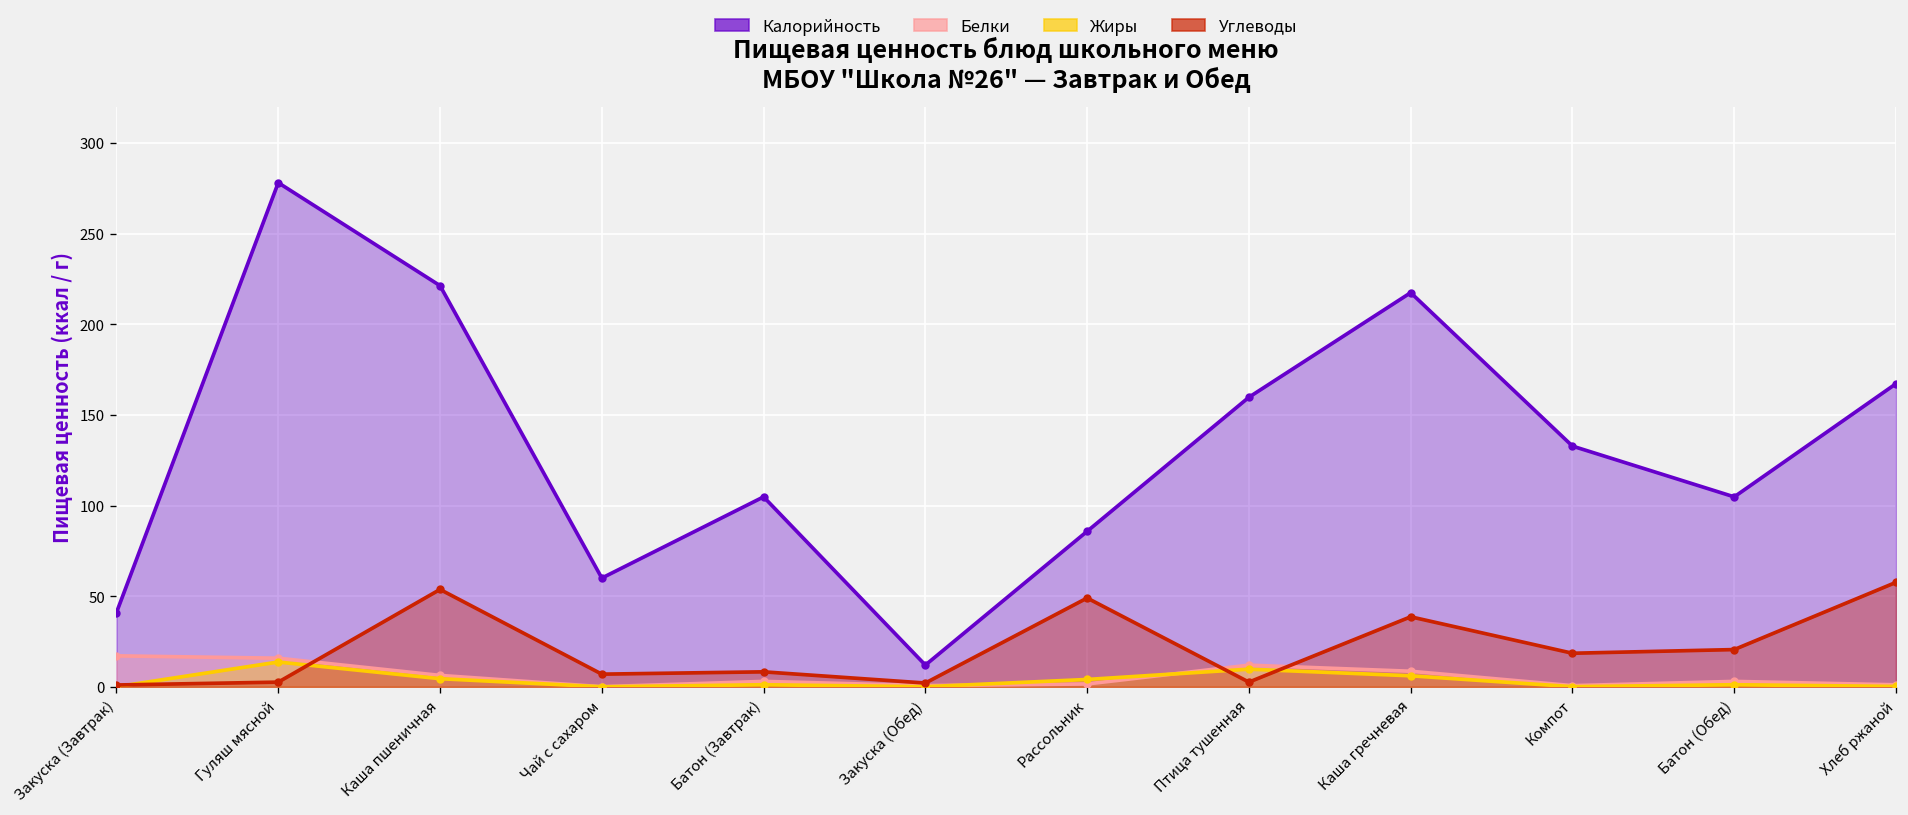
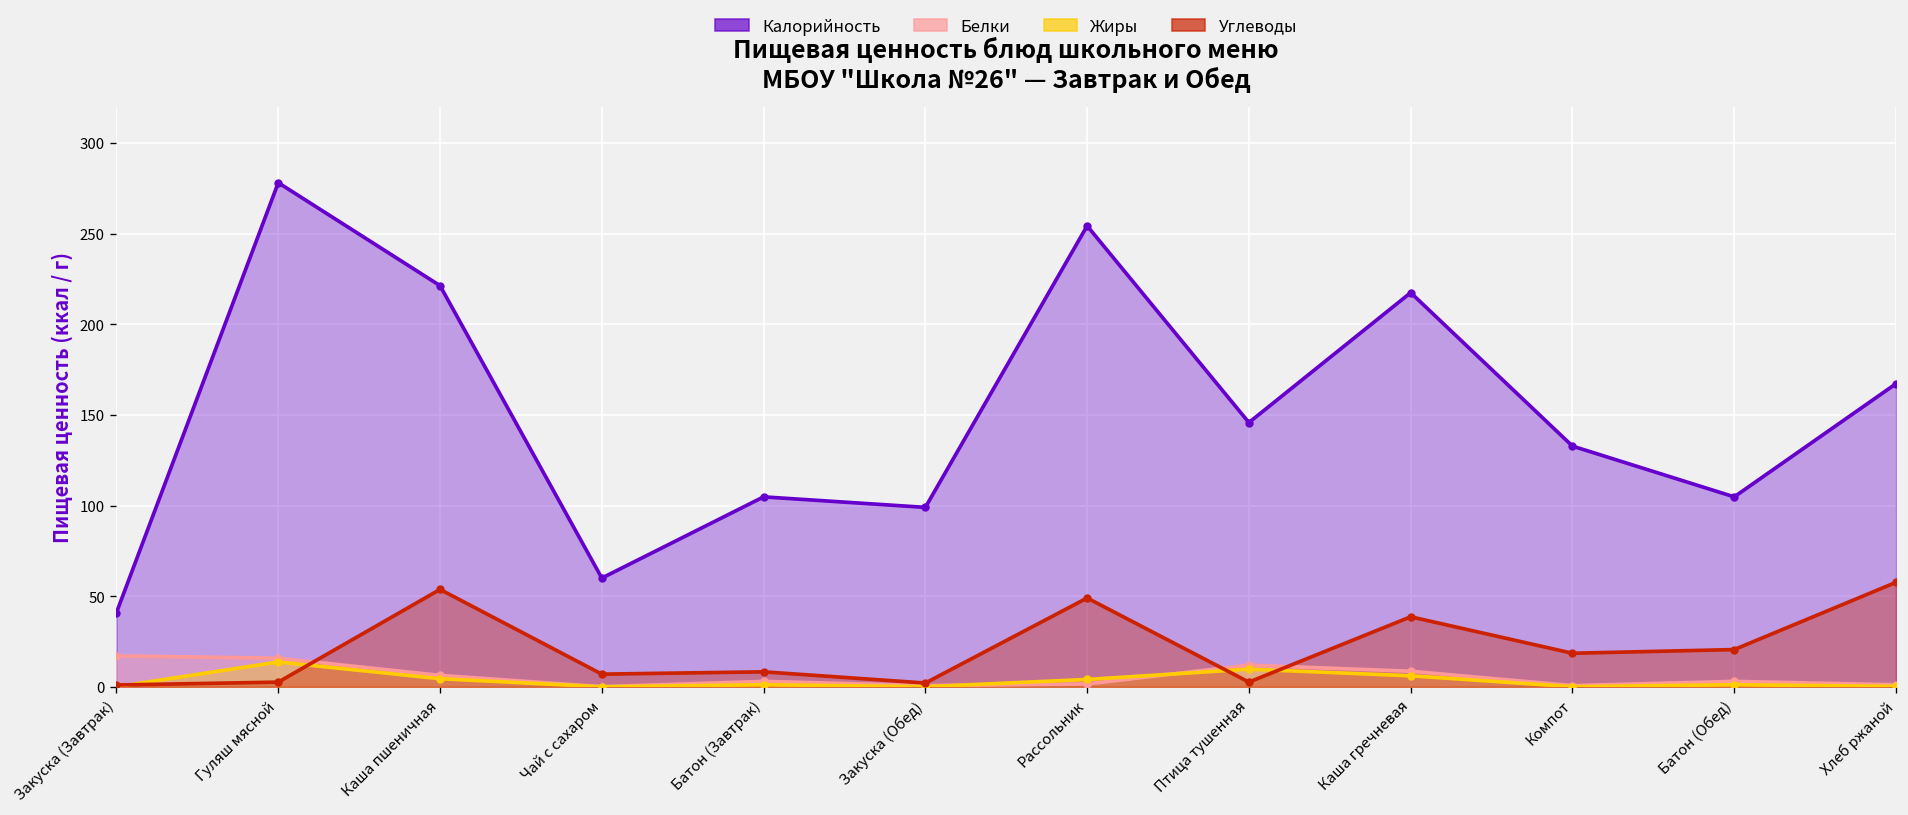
Калорийность, Закуска (Обед): 12 -> 99
Калорийность, Рассольник: 86 -> 254
Калорийность, Птица тушенная: 160 -> 146
